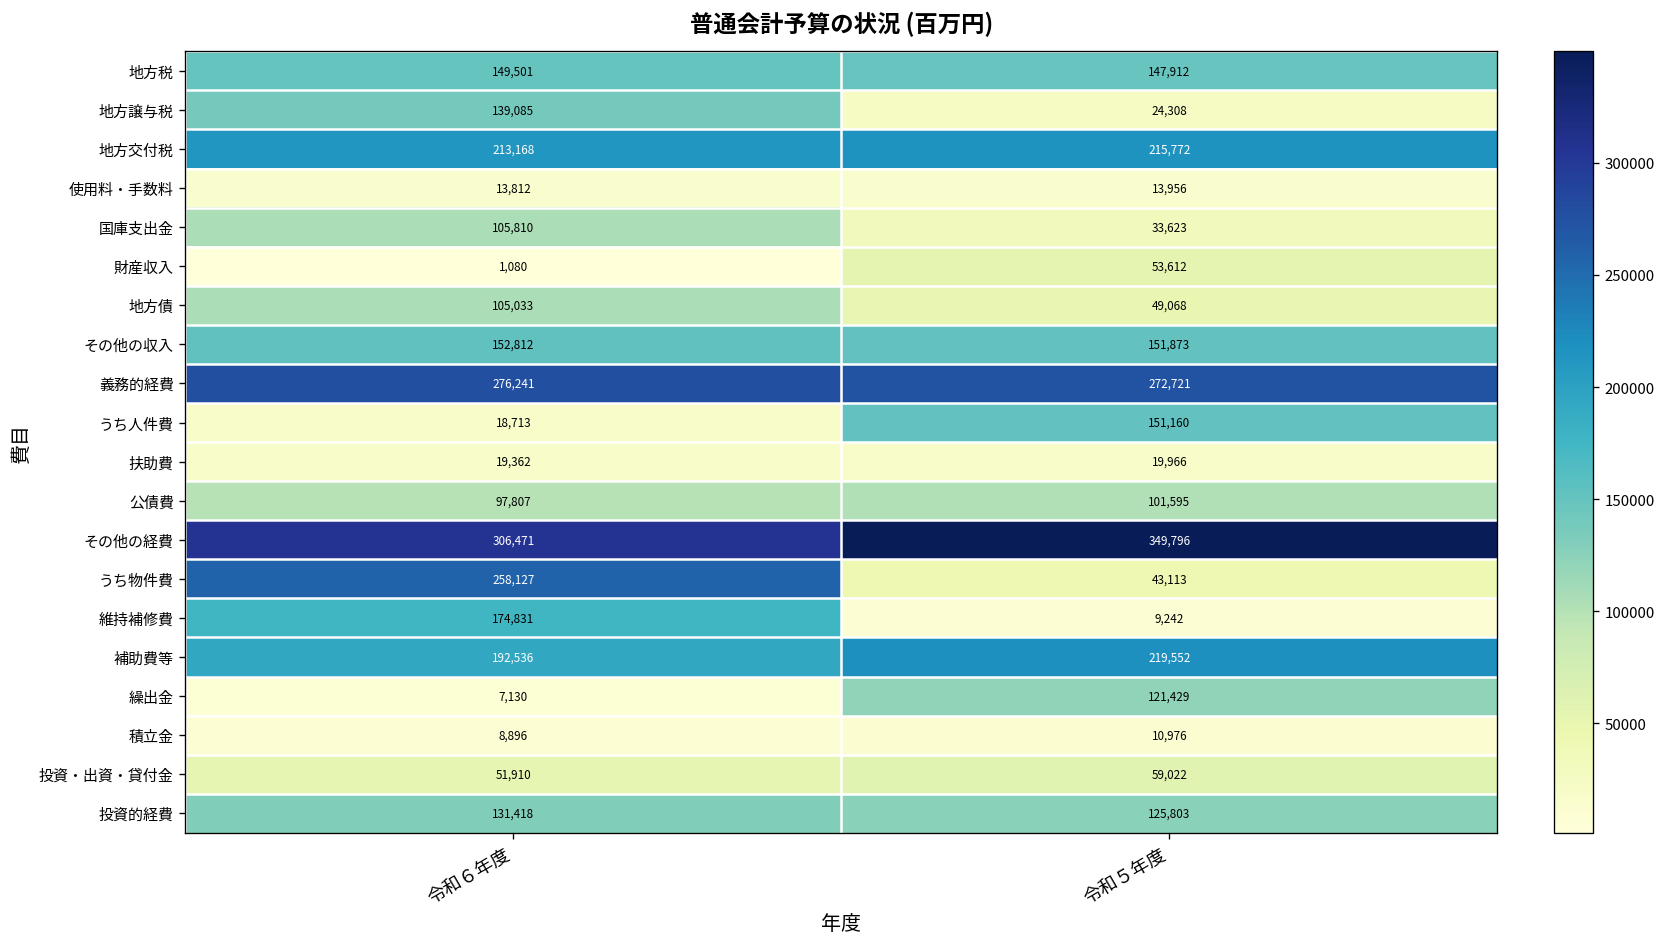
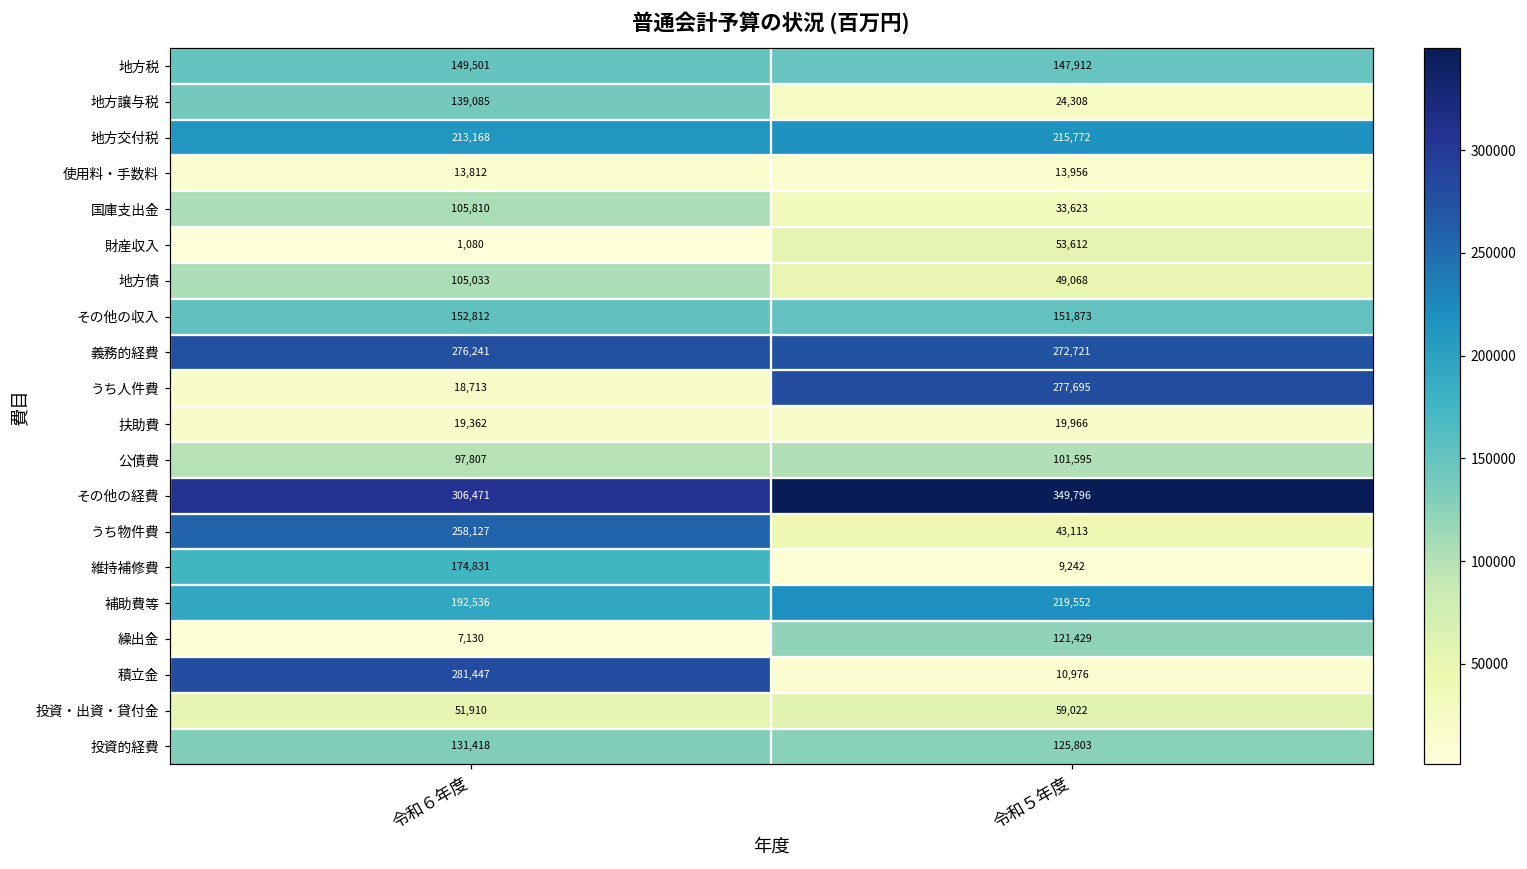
うち人件費, 令和５年度: 151,160 -> 277,695
積立金, 令和６年度: 8,896 -> 281,447
